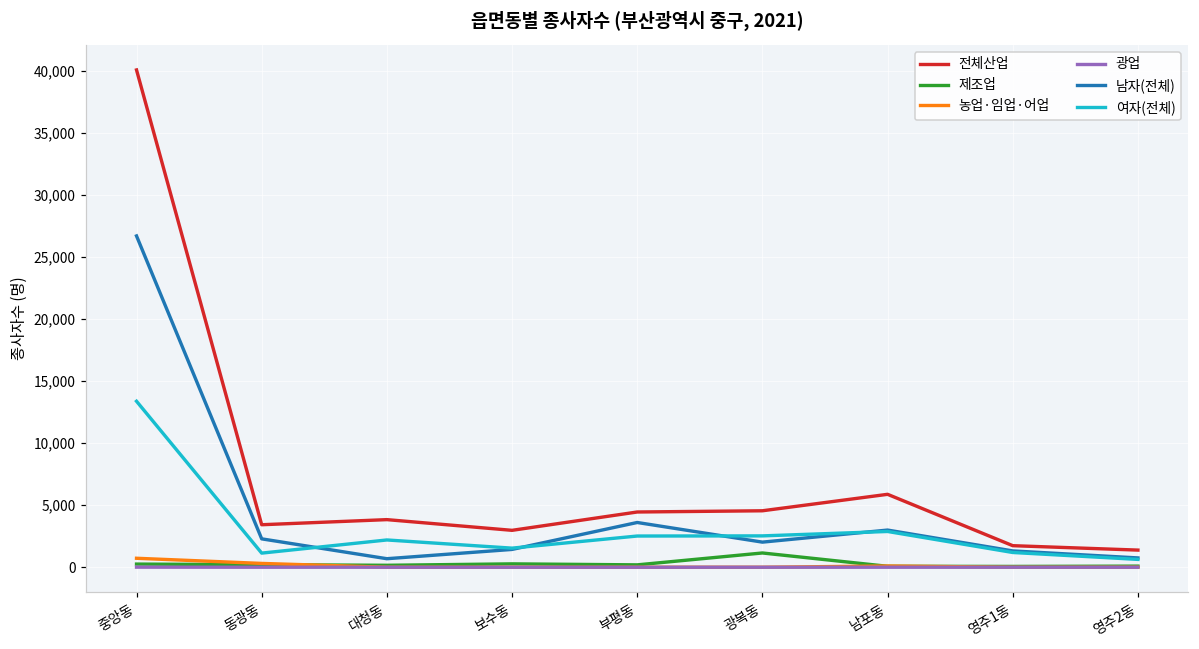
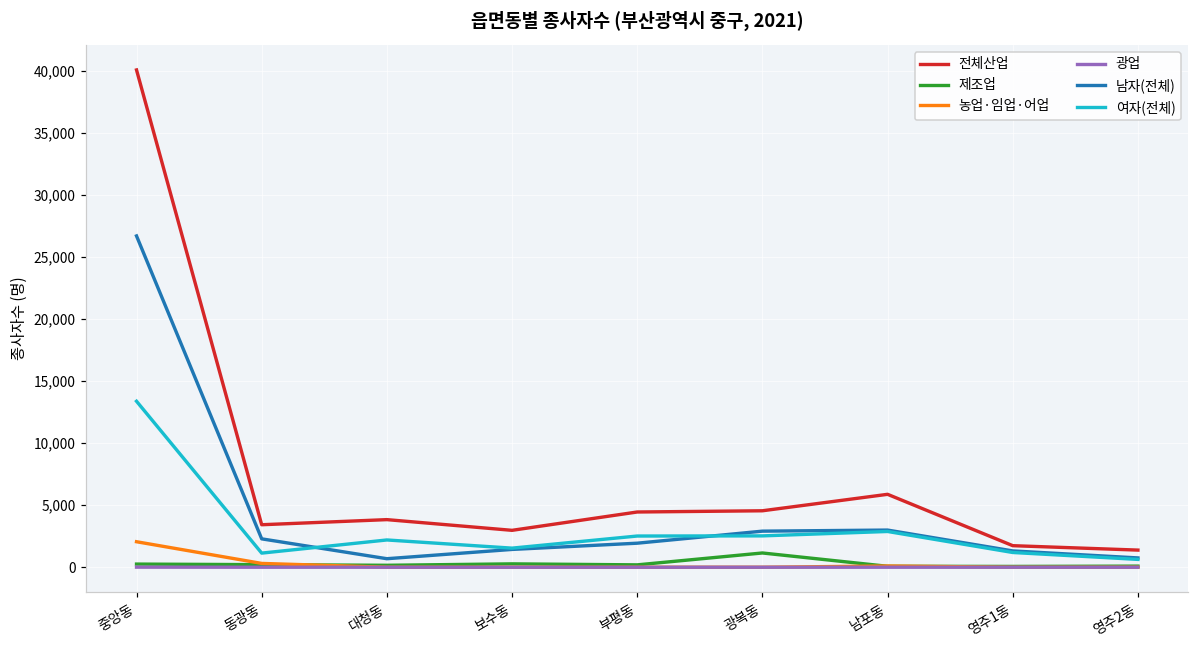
농업·임업·어업, 중앙동: 700 -> 2,100
남자(전체), 부평동: 3,600 -> 1,900
남자(전체), 광복동: 2,000 -> 2,900
